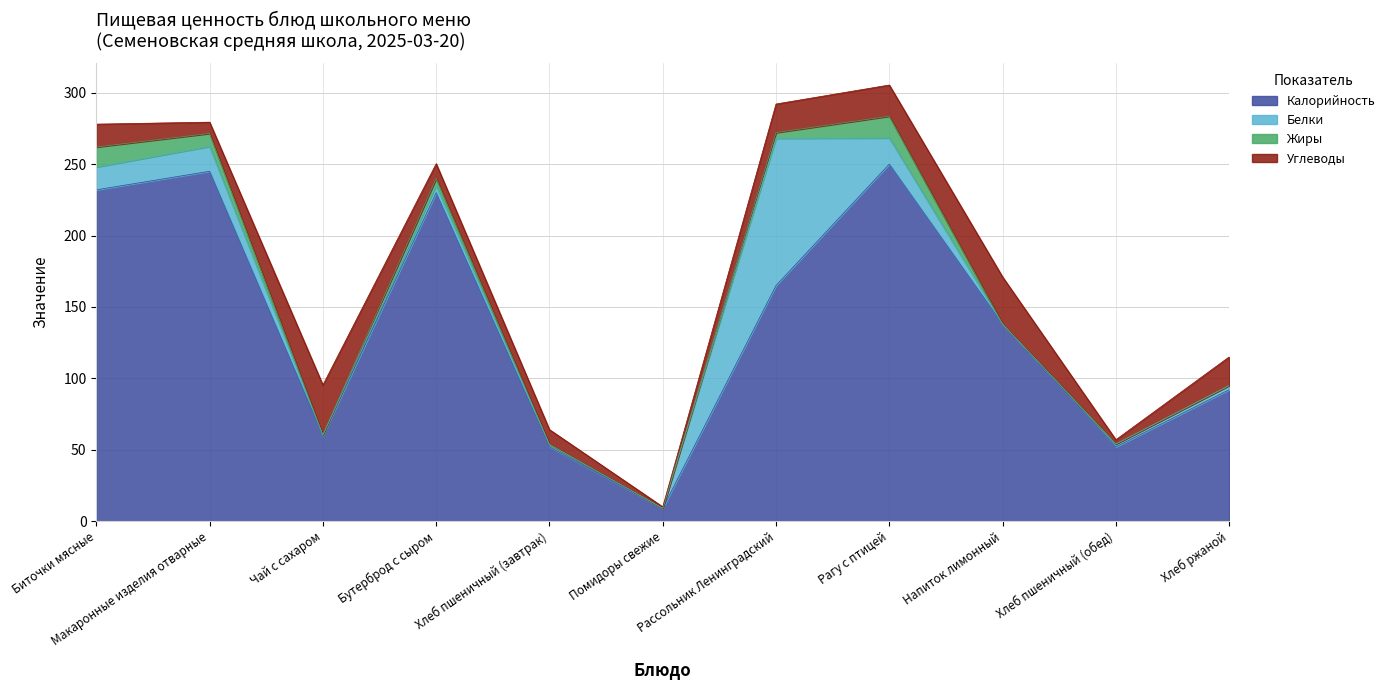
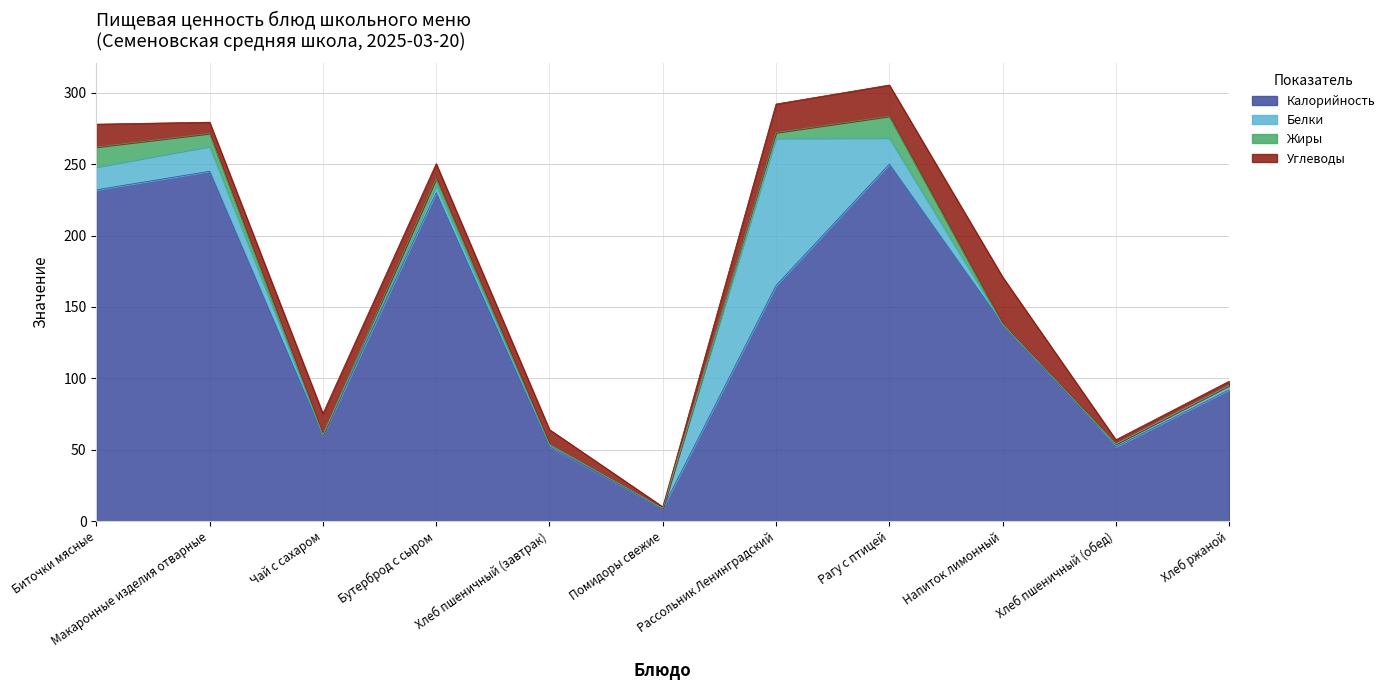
Углеводы, Чай с сахаром: 35 -> 15
Углеводы, Хлеб ржаной: 20 -> 3
